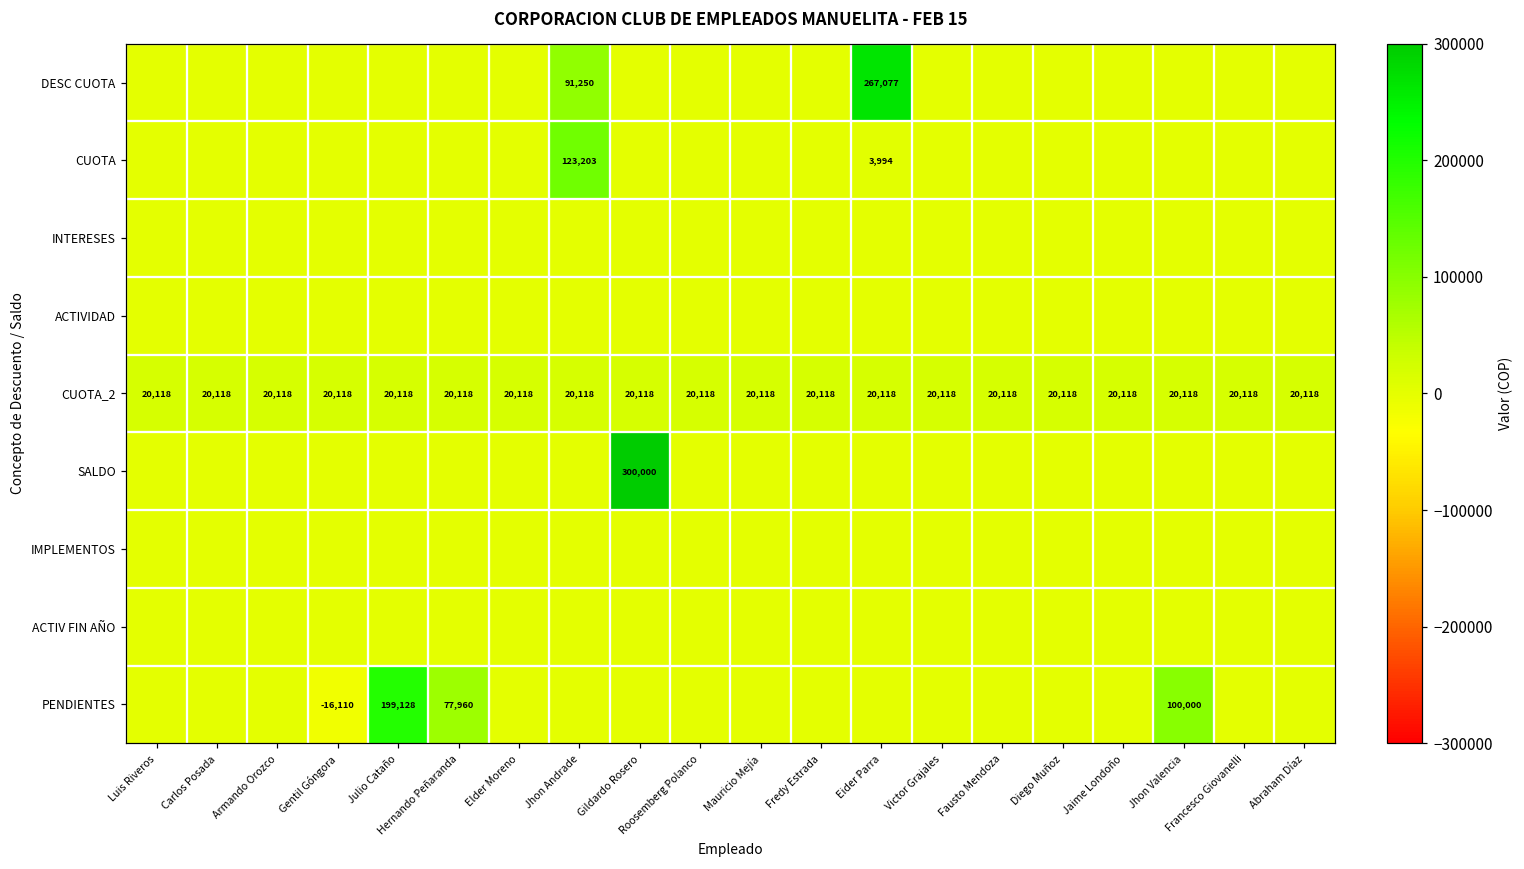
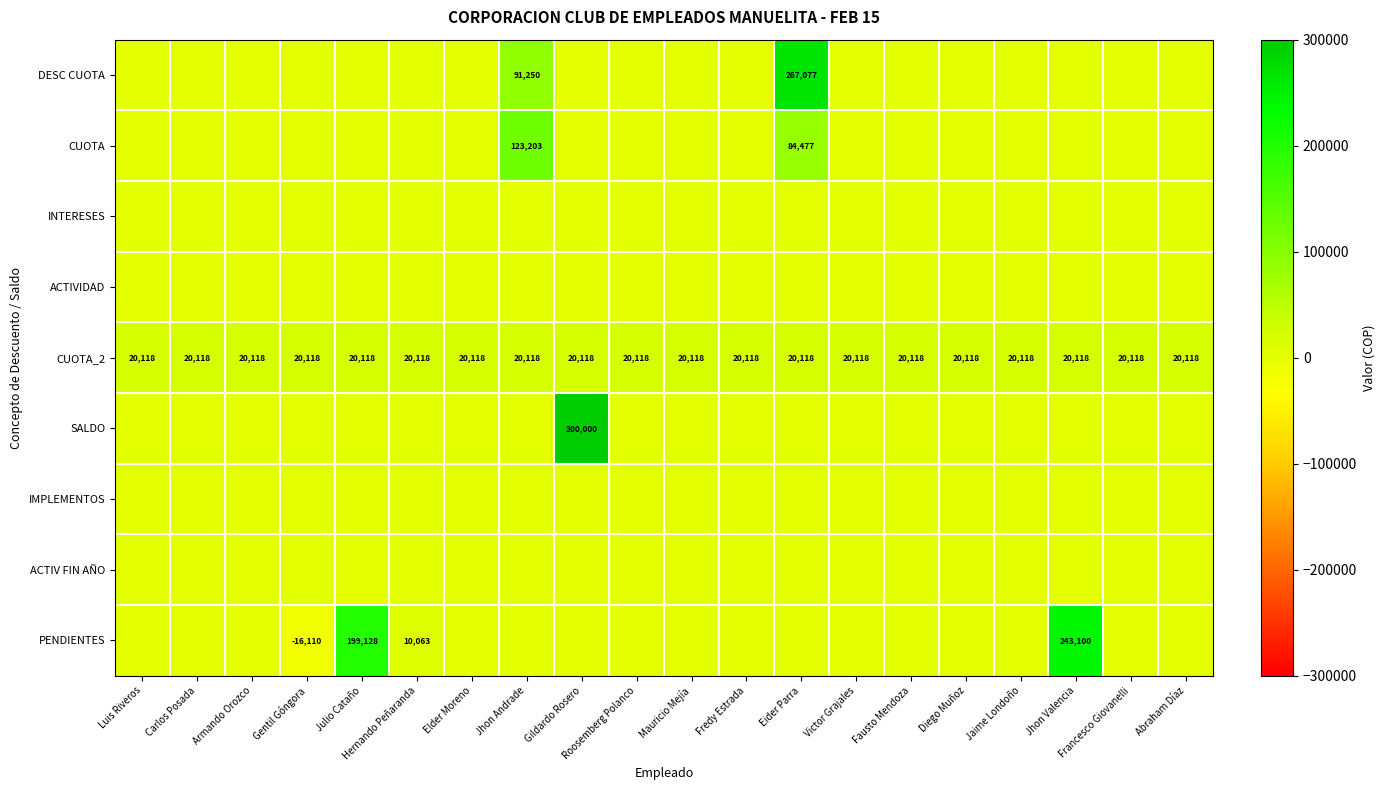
CUOTA, Eider Parra: 3,994 -> 84,477
PENDIENTES, Hernando Peñaranda: 77,960 -> 10,063
PENDIENTES, Jhon Valencia: 100,000 -> 243,100
